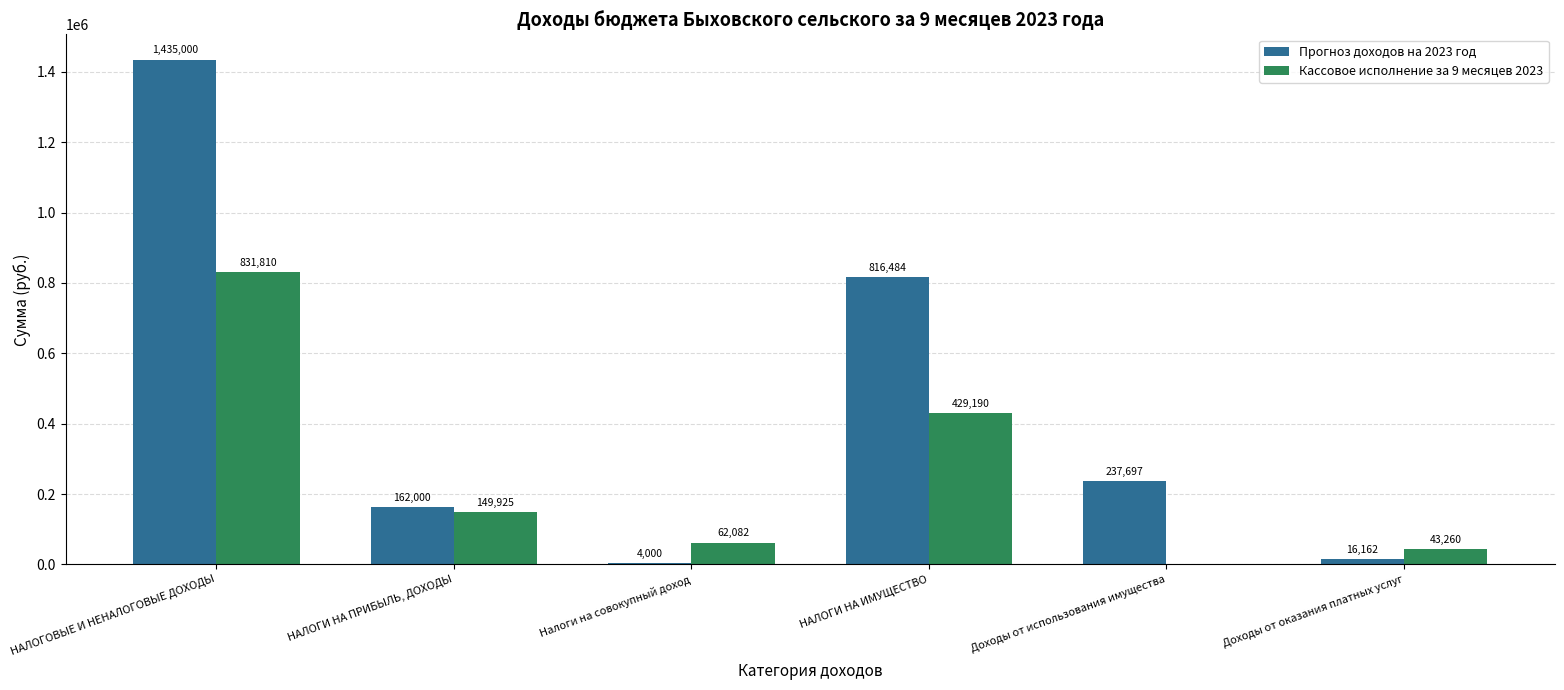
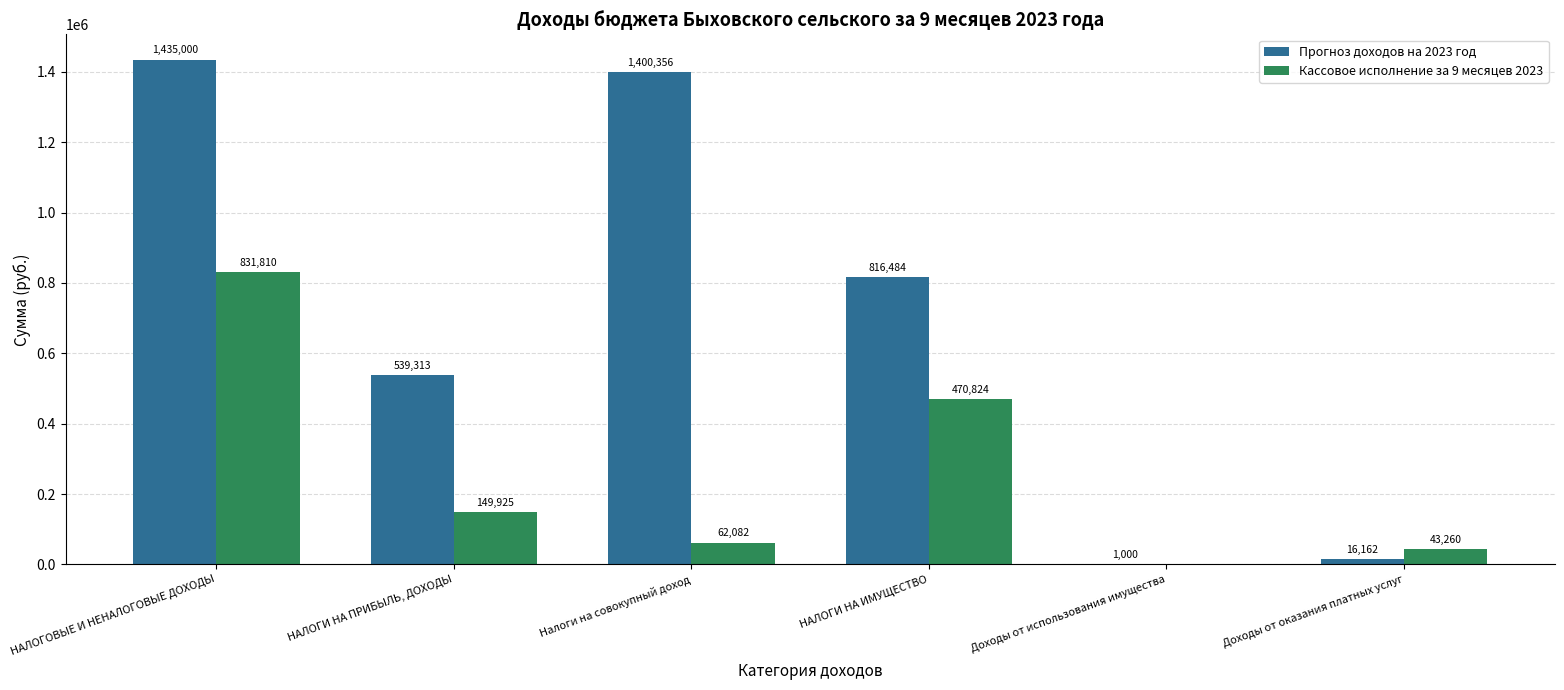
Прогноз доходов на 2023 год, НАЛОГИ НА ПРИБЫЛЬ, ДОХОДЫ: 162,000 -> 539,313
Прогноз доходов на 2023 год, Налоги на совокупный доход: 4,000 -> 1,400,356
Кассовое исполнение за 9 месяцев 2023, НАЛОГИ НА ИМУЩЕСТВО: 429,190 -> 470,824
Прогноз доходов на 2023 год, Доходы от использования имущества: 237,697 -> 1,000
